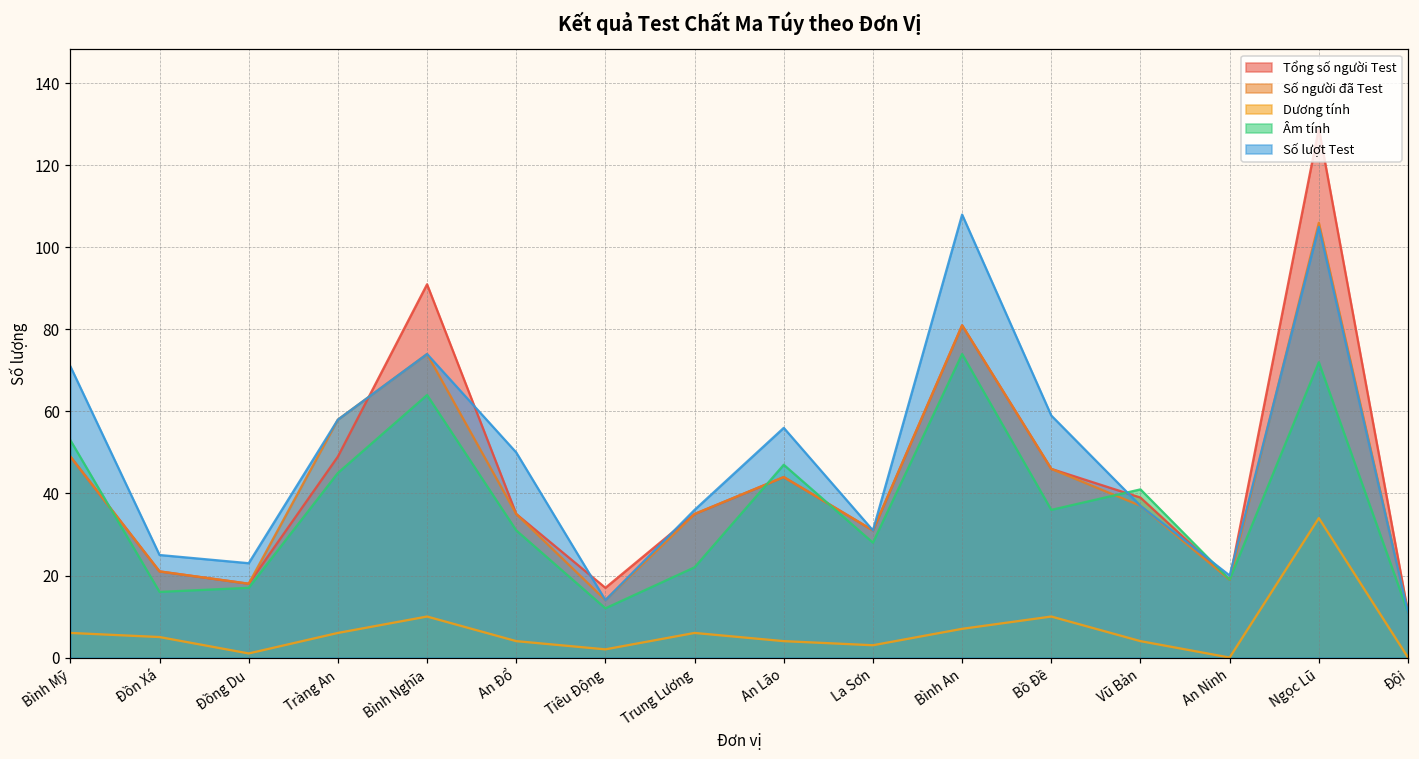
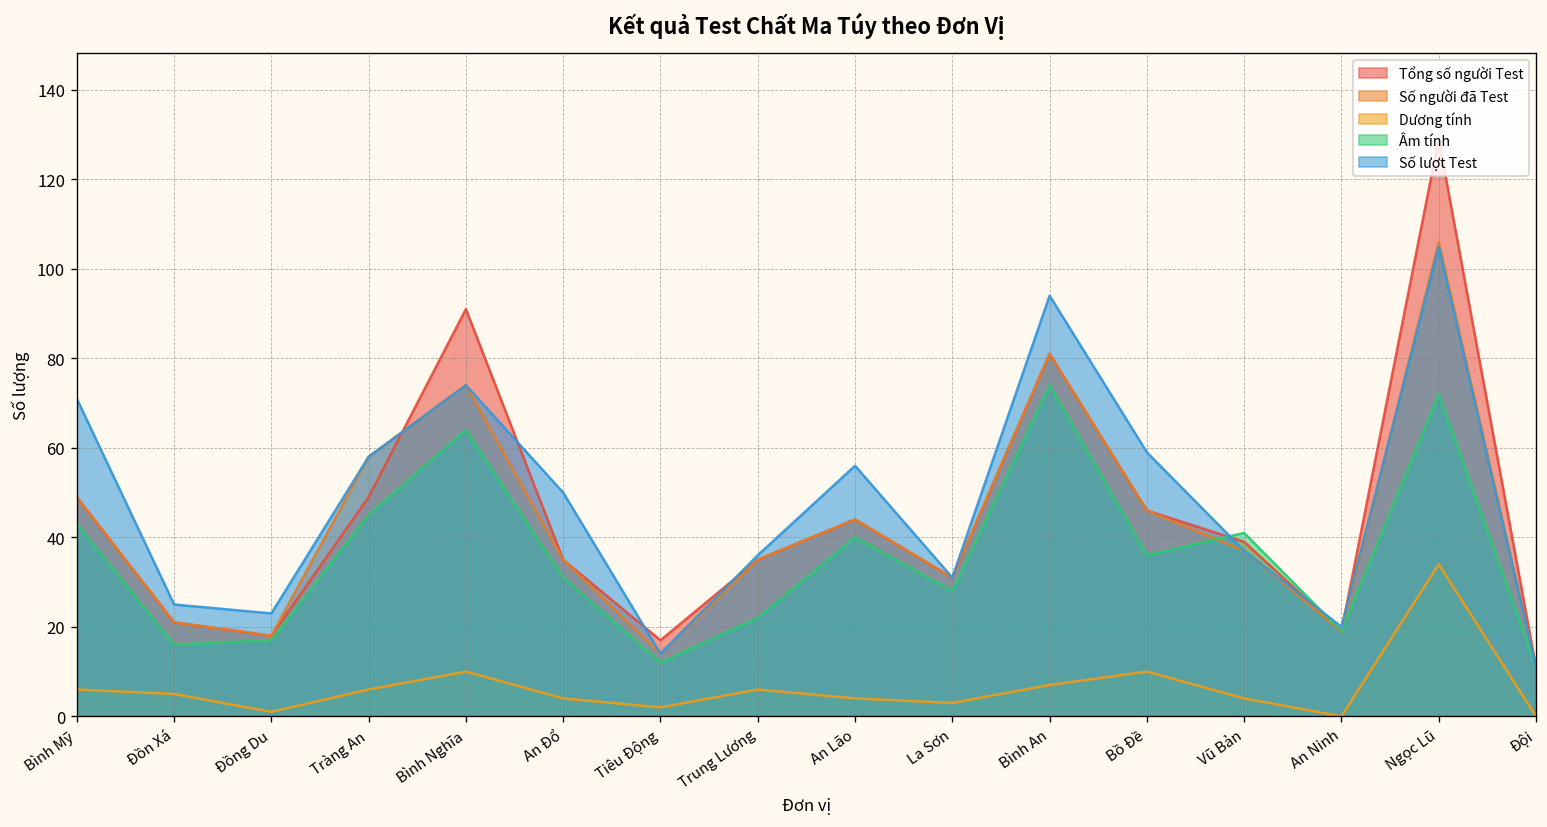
Âm tính, Bình Mỹ: 53 -> 43
Âm tính, An Lão: 47 -> 40
Số lượt Test, Bình An: 108 -> 94
